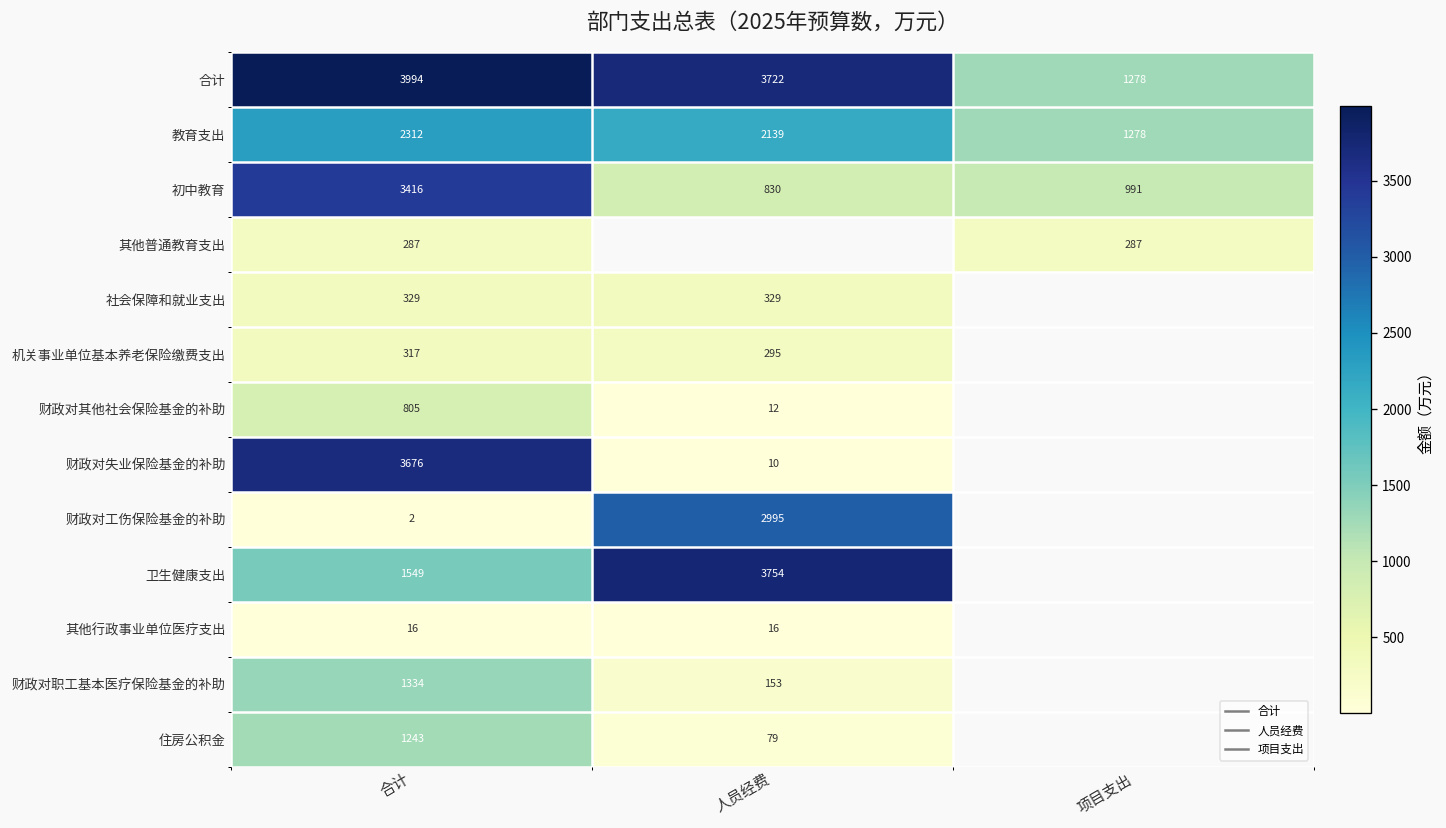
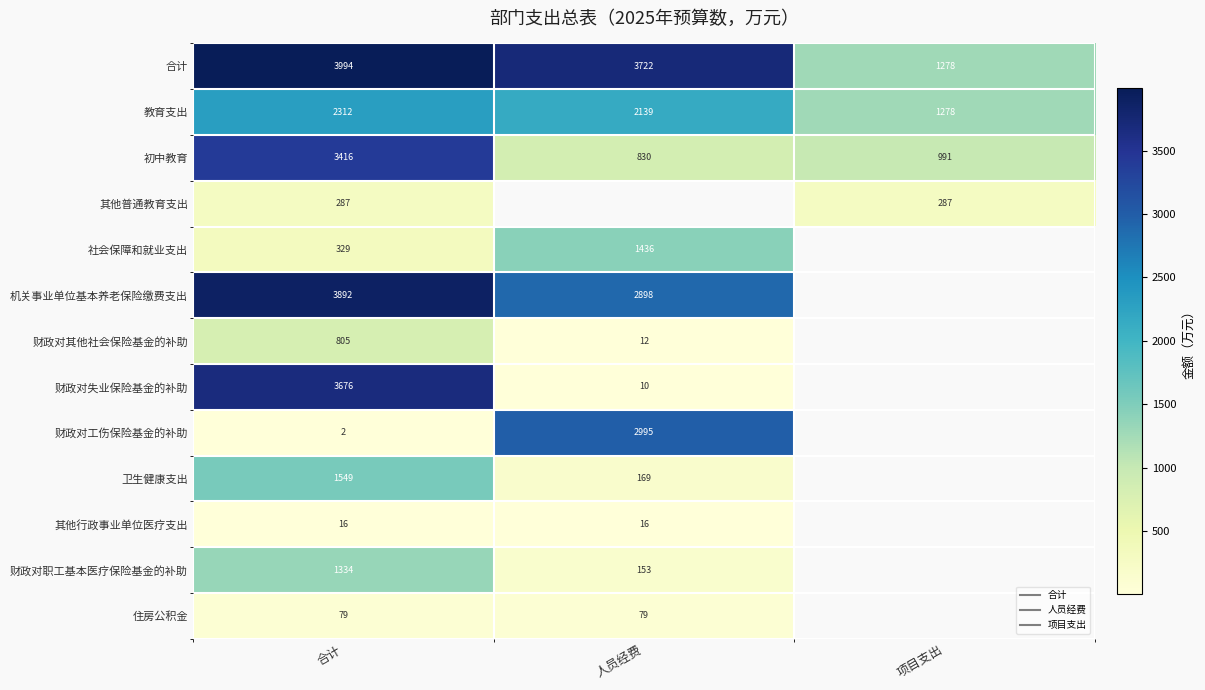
社会保障和就业支出, 人员经费: 329 -> 1436
机关事业单位基本养老保险缴费支出, 合计: 317 -> 3892
机关事业单位基本养老保险缴费支出, 人员经费: 295 -> 2898
卫生健康支出, 人员经费: 3754 -> 169
住房公积金, 合计: 1243 -> 79
